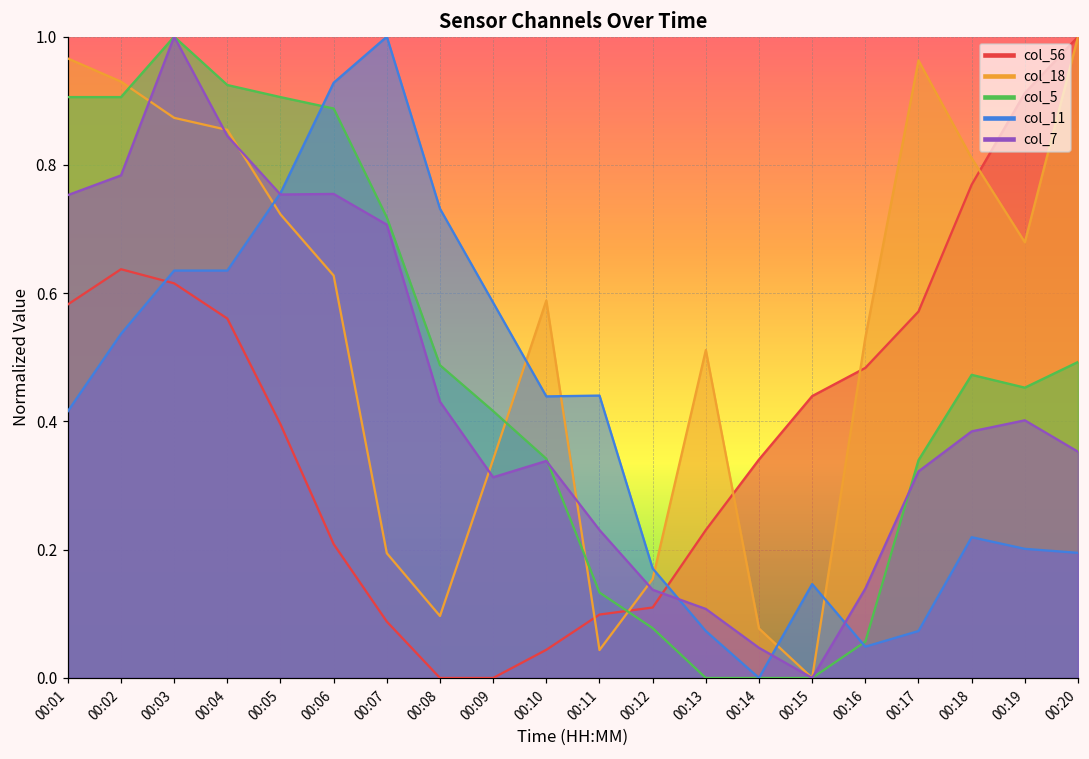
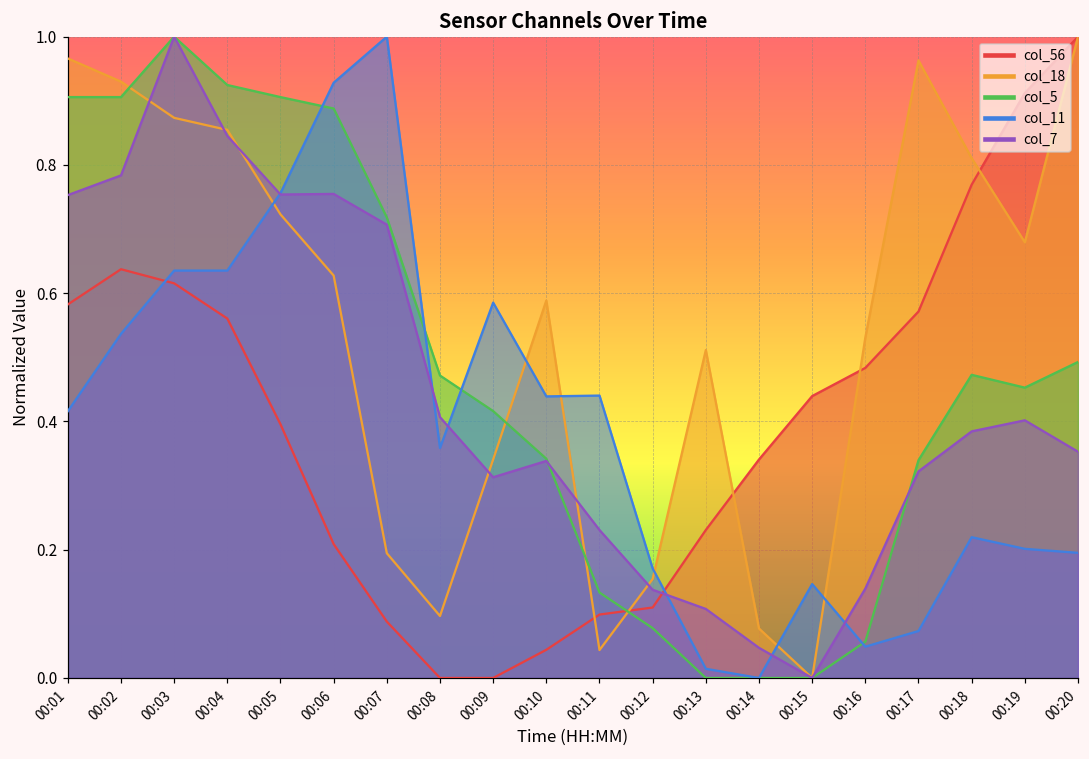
col_5, 00:08: 0.49 -> 0.47
col_11, 00:08: 0.73 -> 0.36
col_7, 00:08: 0.43 -> 0.41
col_11, 00:13: 0.07 -> 0.01
